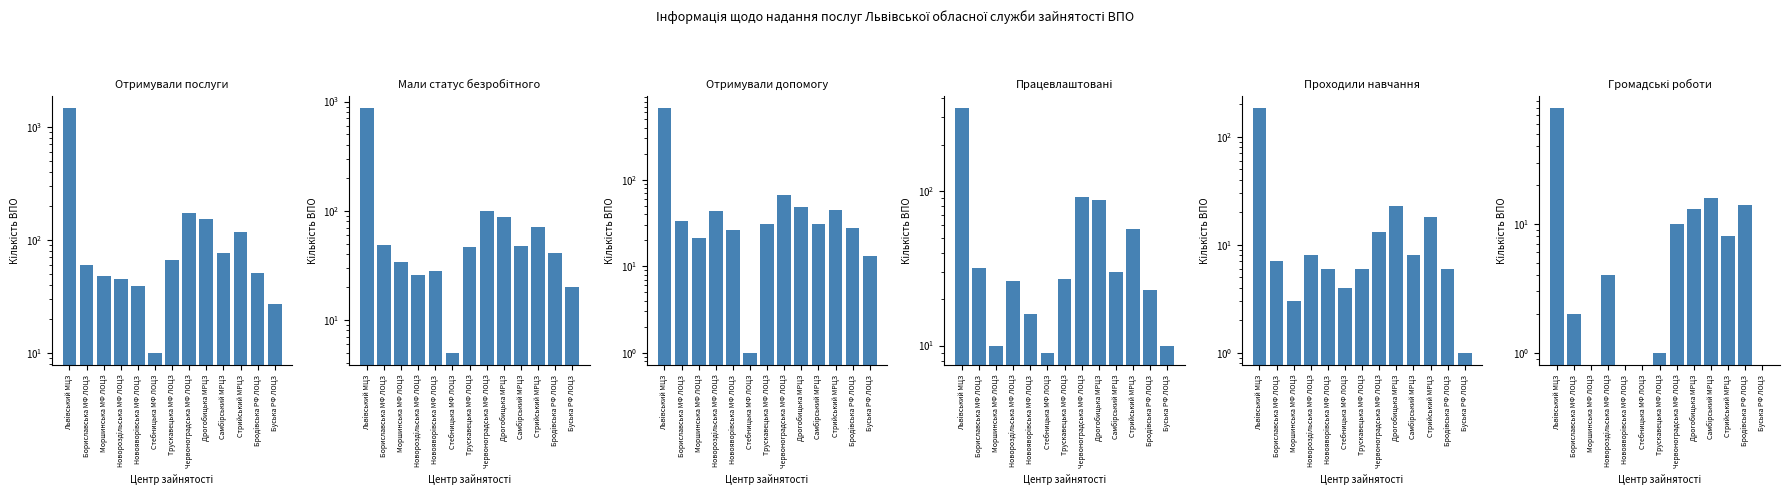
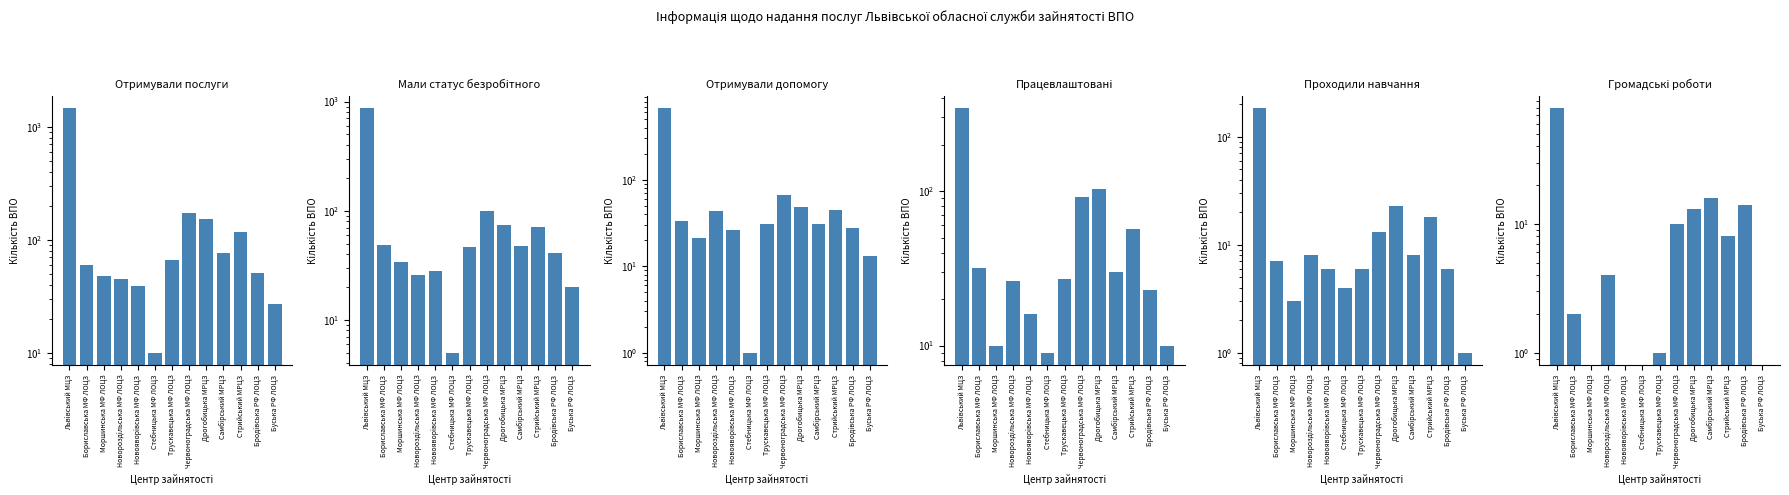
Мали статус безробітного, Дрогобицька МРЦЗ: 90 -> 70
Працевлаштовані, Дрогобицька МРЦЗ: 90 -> 100
